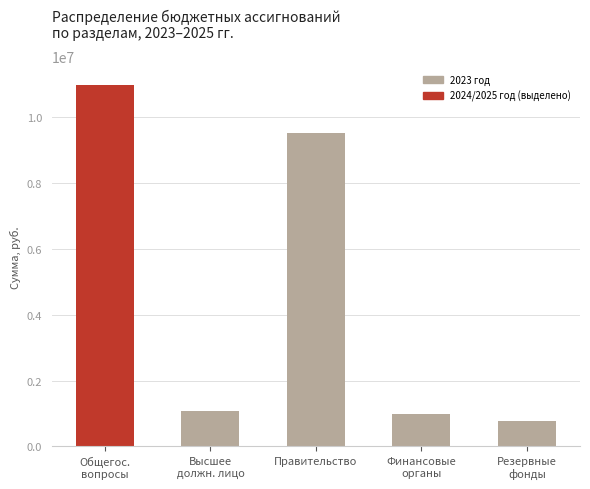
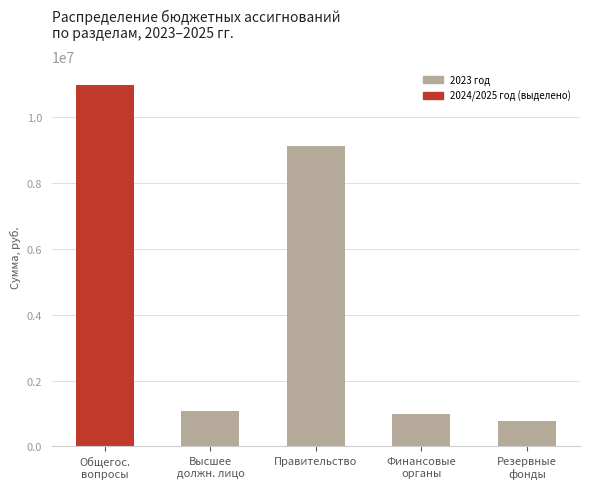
Правительство: 9500000 -> 9100000
